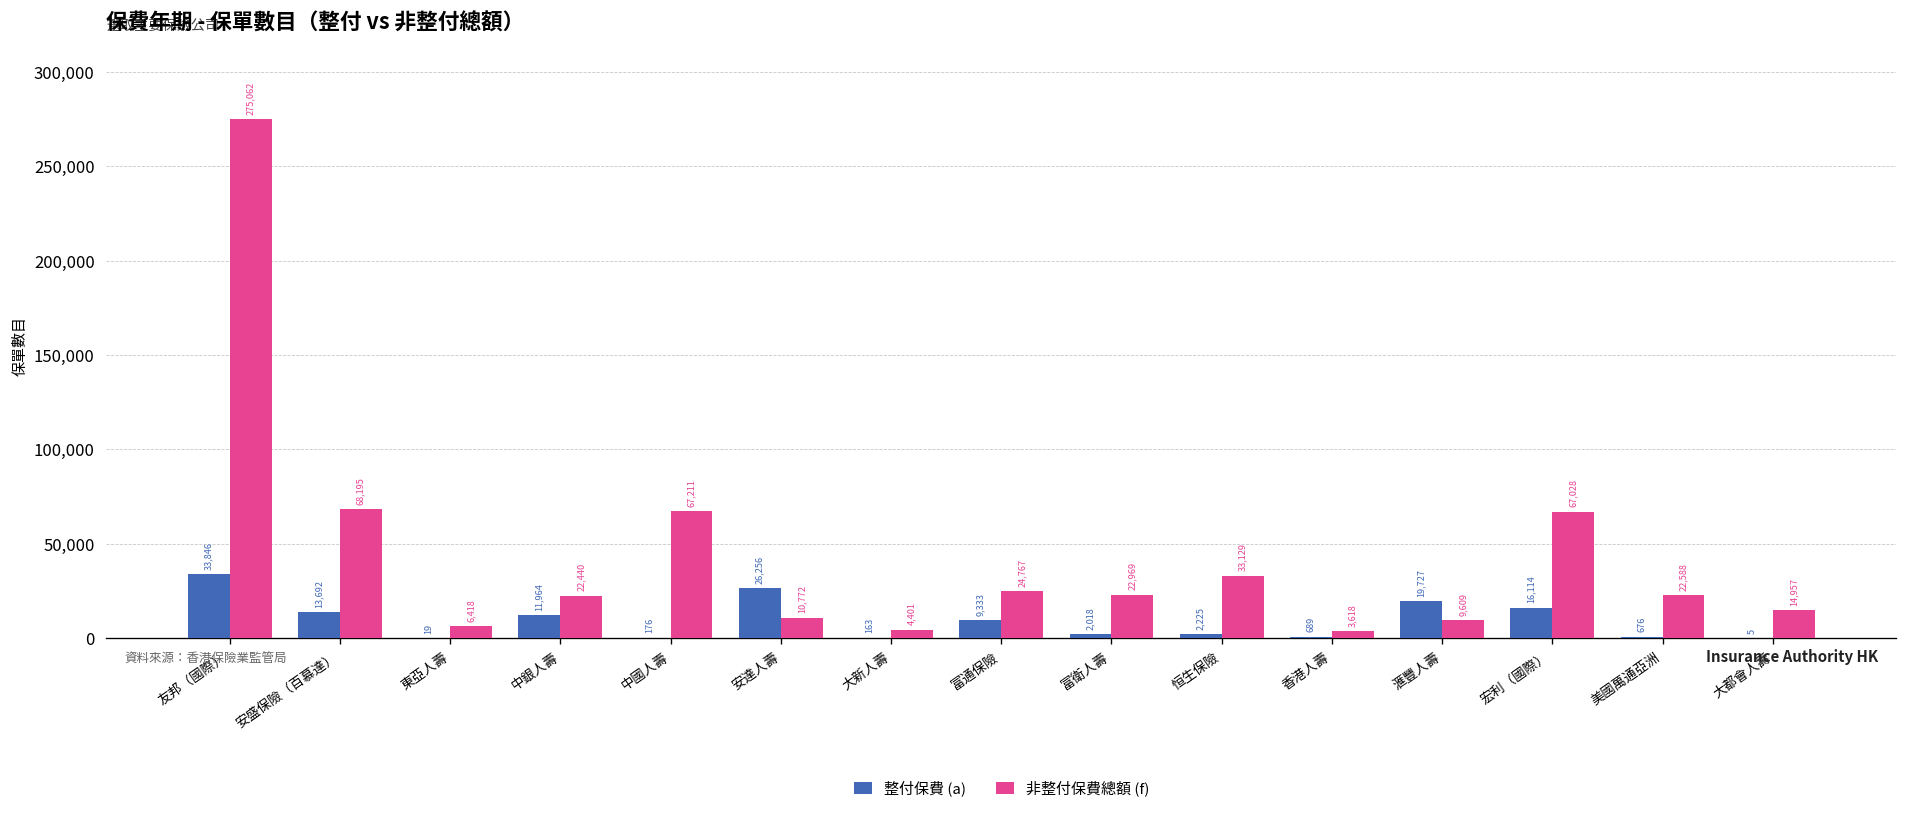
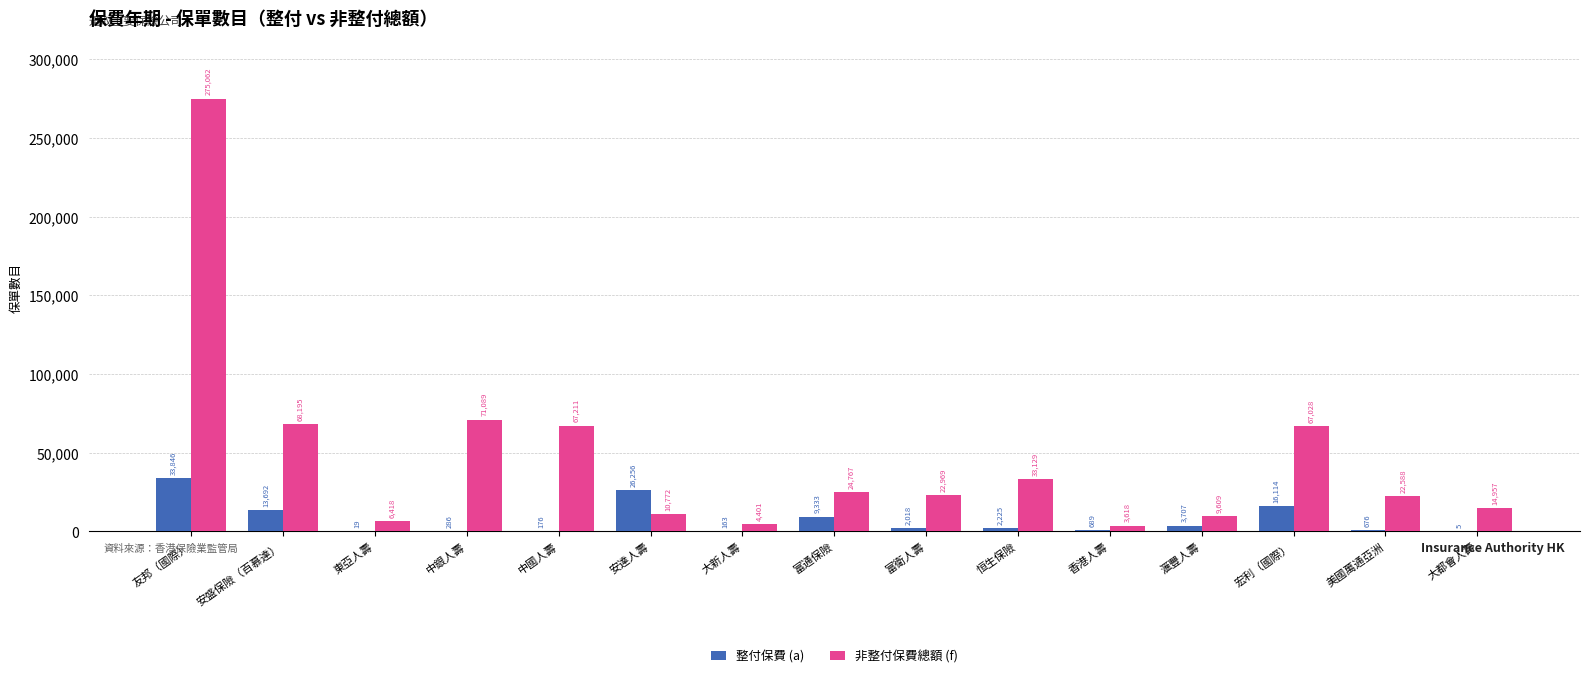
整付保費 (a), 中銀人壽: 11,964 -> 286
非整付保費總額 (f), 中銀人壽: 22,440 -> 71,089
整付保費 (a), 滙豐人壽: 19,727 -> 3,707
